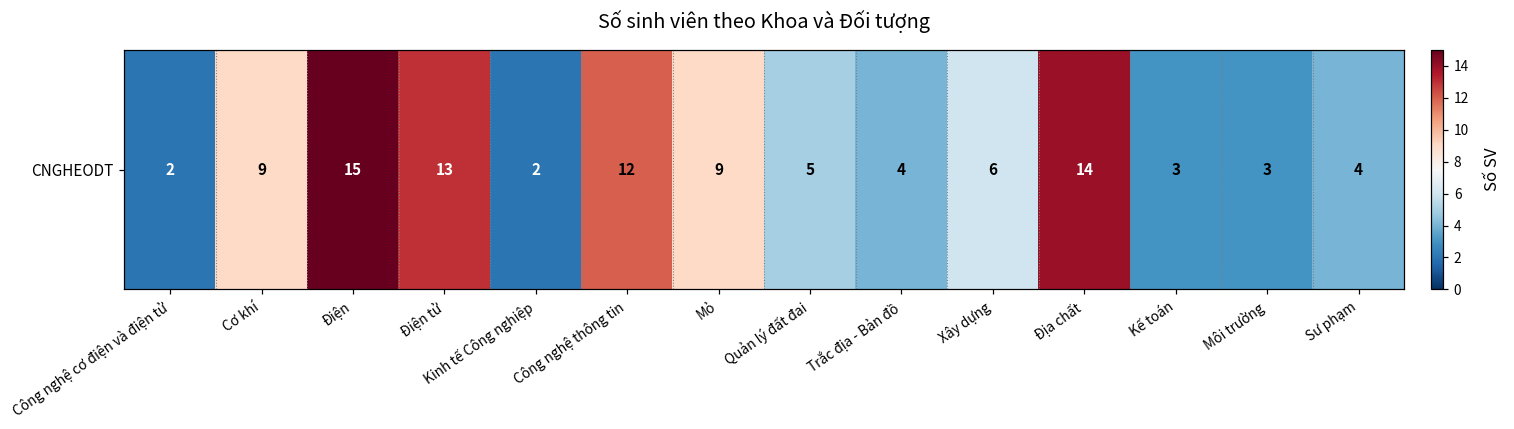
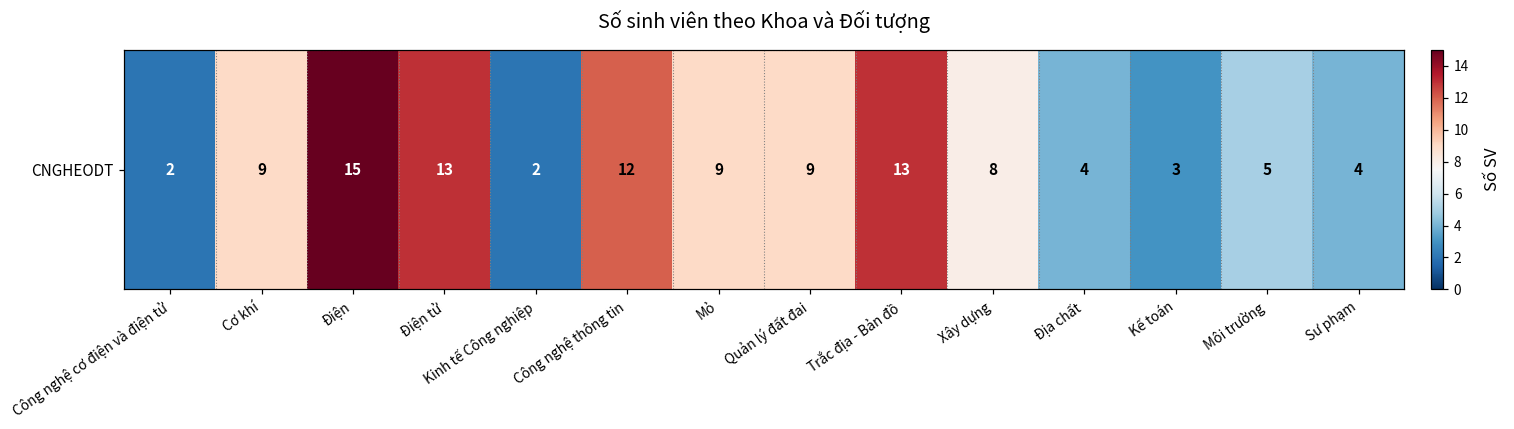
CNGHEODT, Quản lý đất đai: 5 -> 9
CNGHEODT, Trắc địa - Bản đồ: 4 -> 13
CNGHEODT, Xây dựng: 6 -> 8
CNGHEODT, Địa chất: 14 -> 4
CNGHEODT, Môi trường: 3 -> 5
